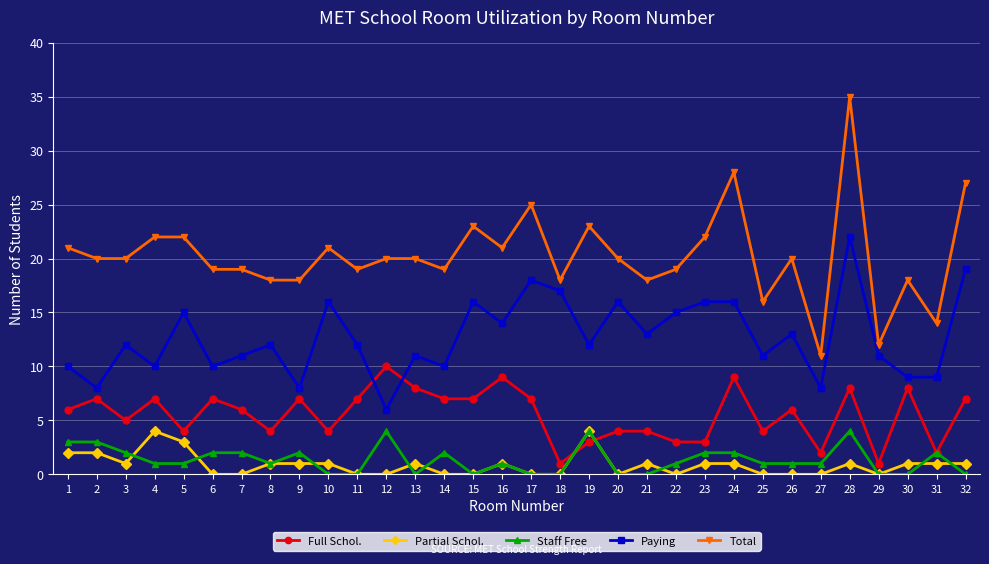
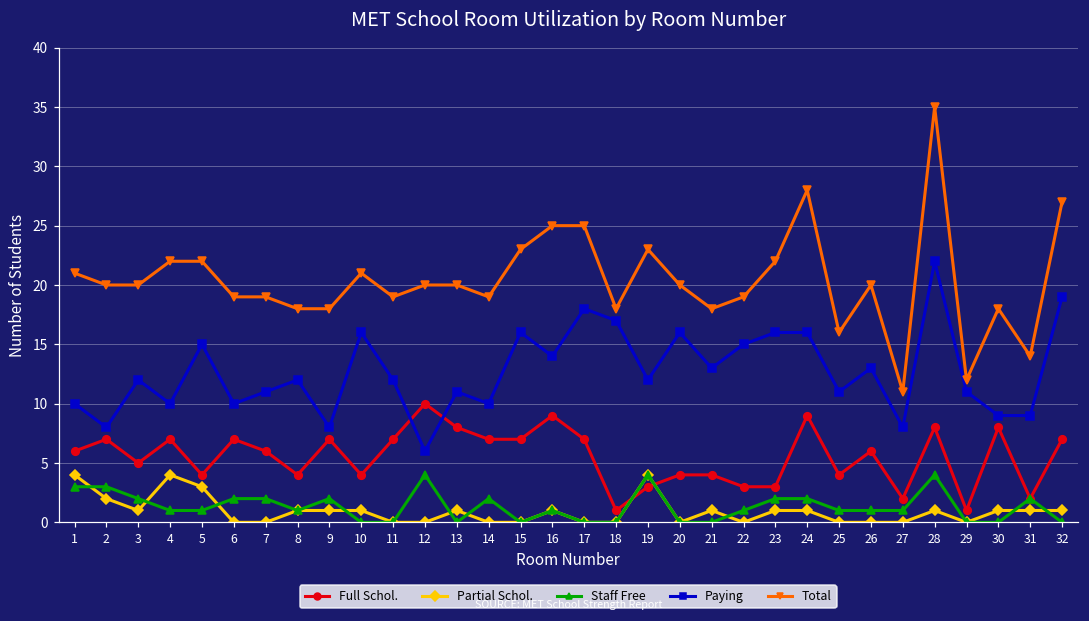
Partial Schol., 1: 2 -> 4
Total, 16: 21 -> 25
